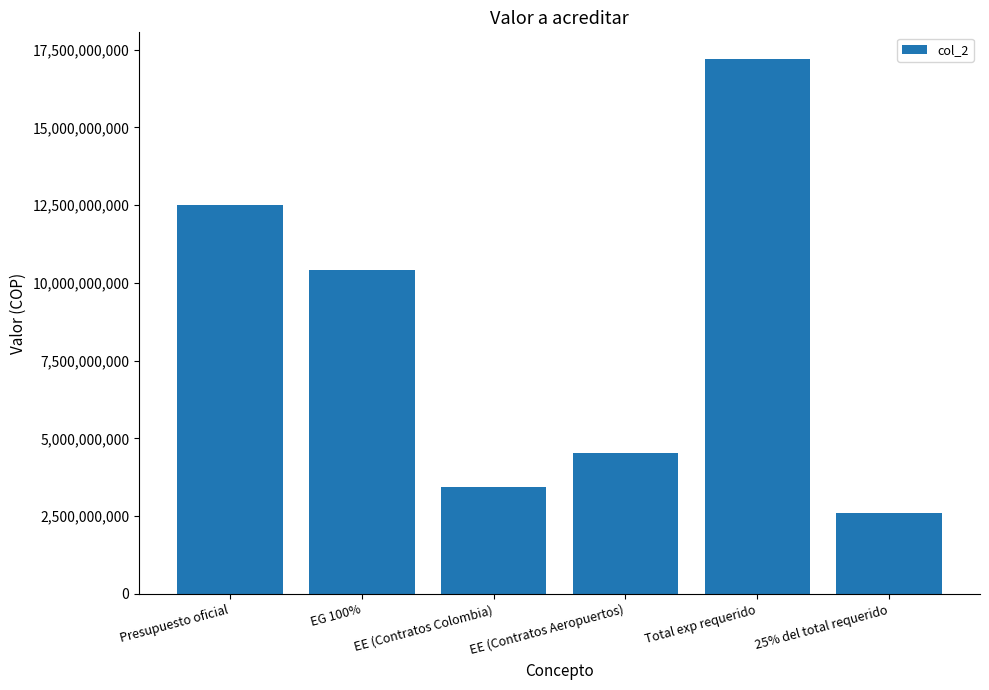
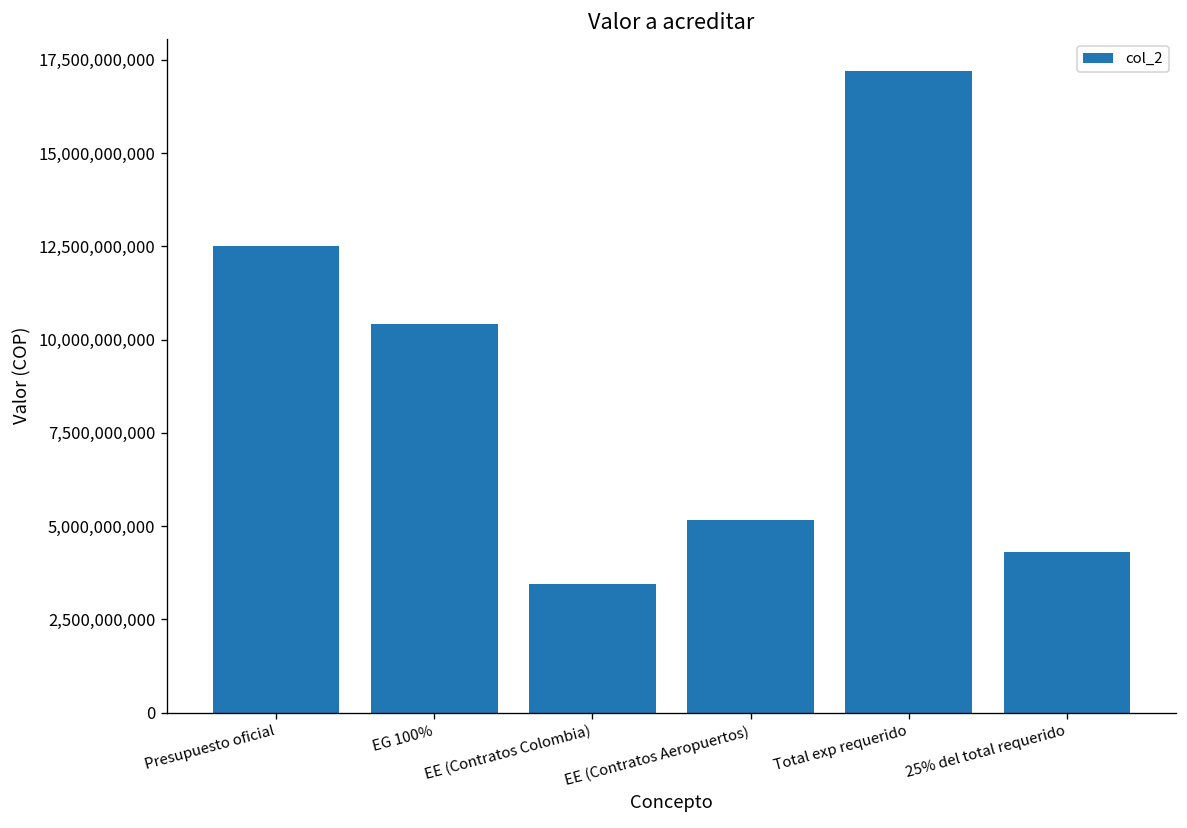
EE (Contratos Aeropuertos): 4,500,000,000 -> 5,200,000,000
25% del total requerido: 2,600,000,000 -> 4,300,000,000
